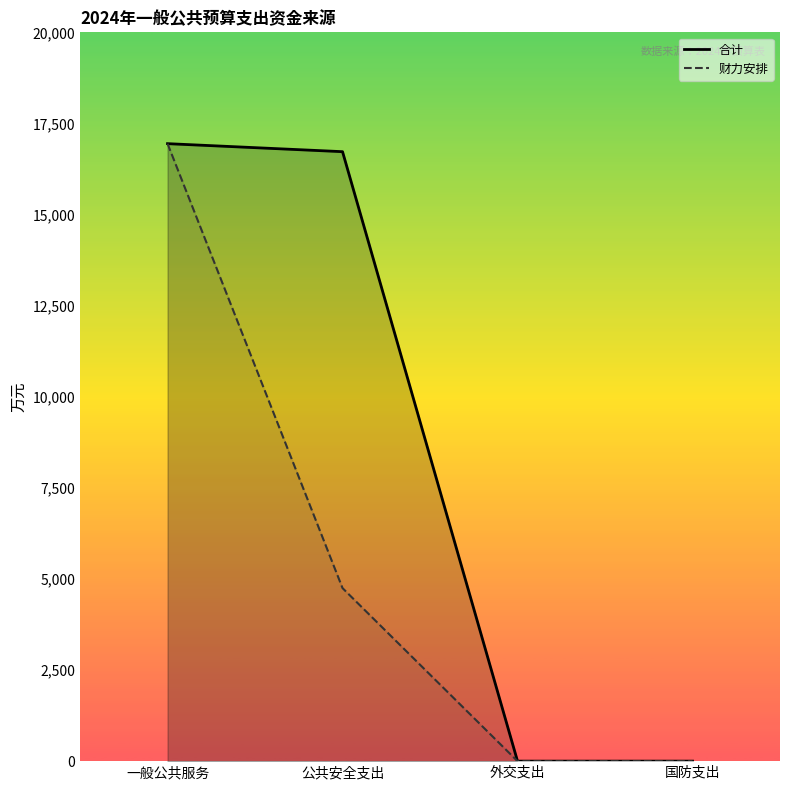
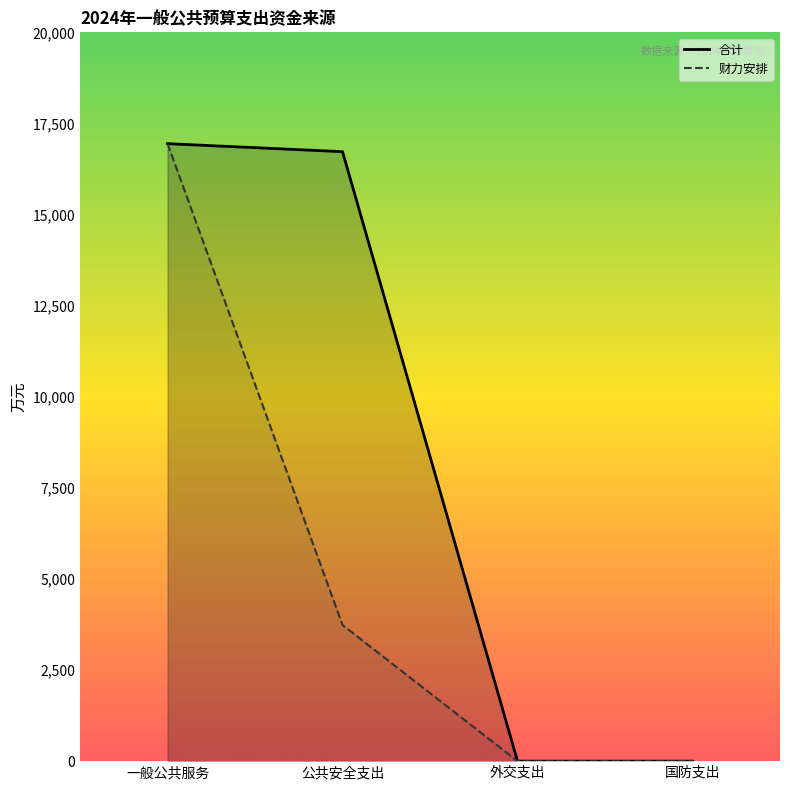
财力安排, 公共安全支出: 4,700 -> 3,700
